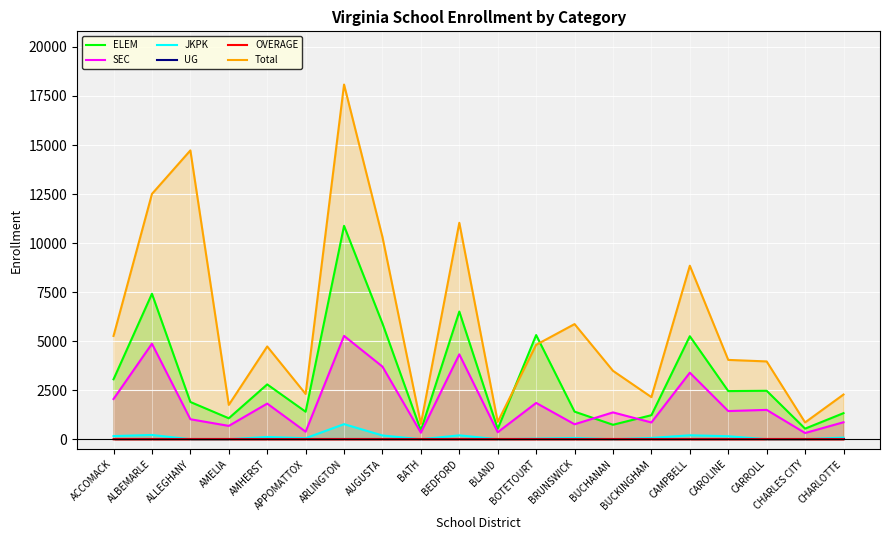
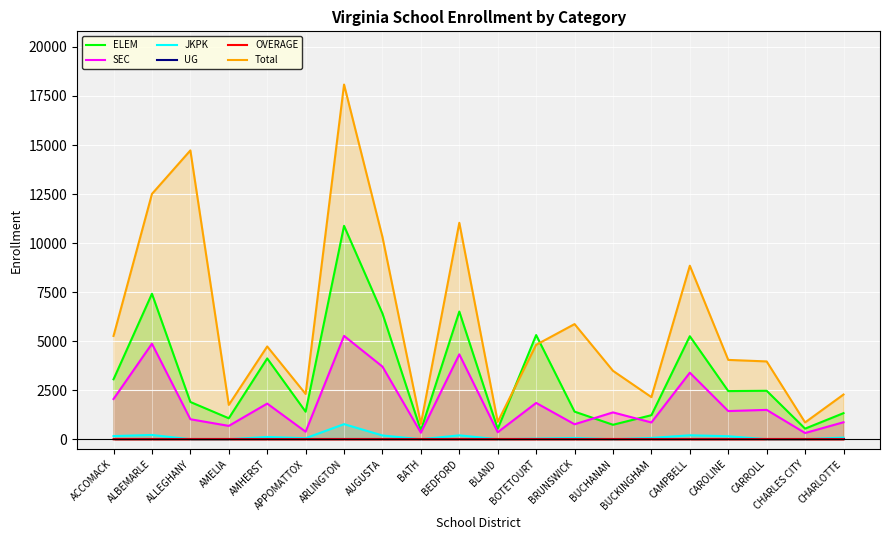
ELEM, AMHERST: 2800 -> 4100
ELEM, AUGUSTA: 5900 -> 6400
